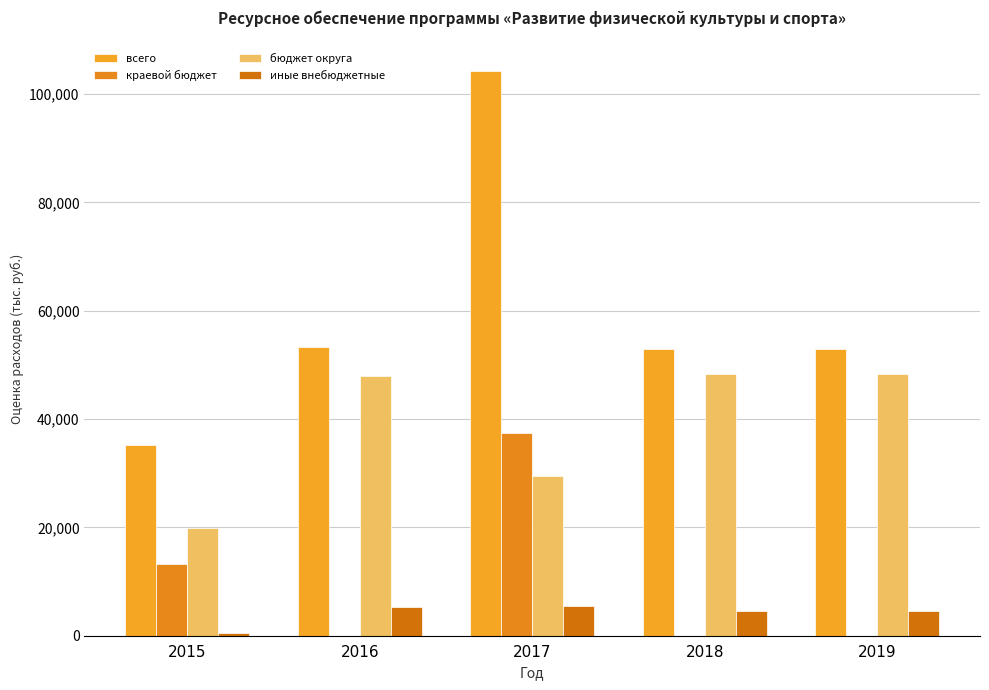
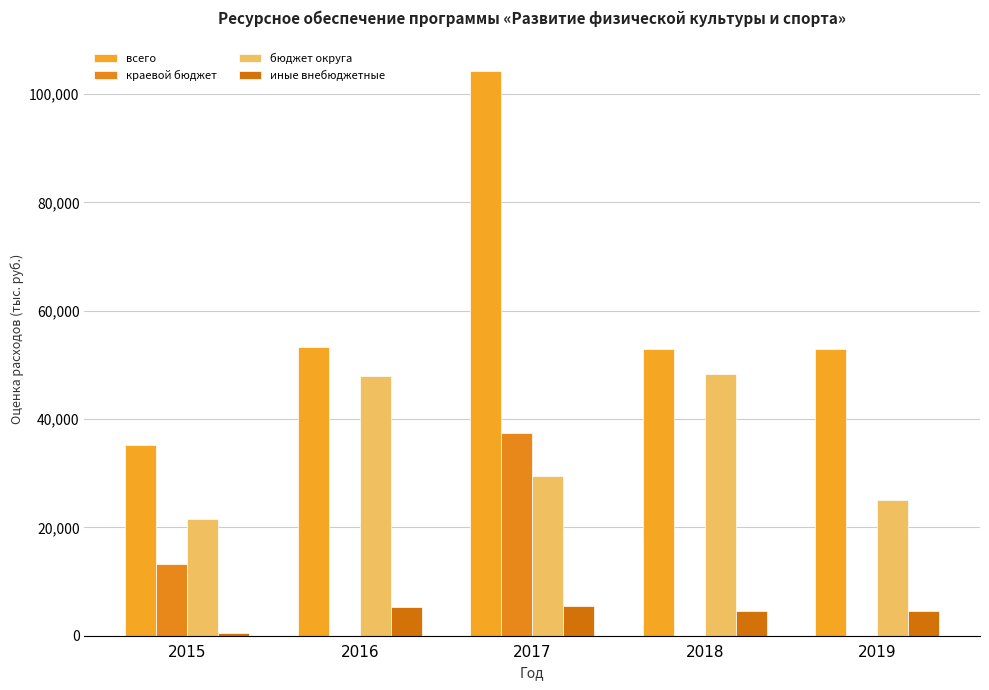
бюджет округа, 2015: 20,000 -> 22,000
бюджет округа, 2019: 48,000 -> 25,000
